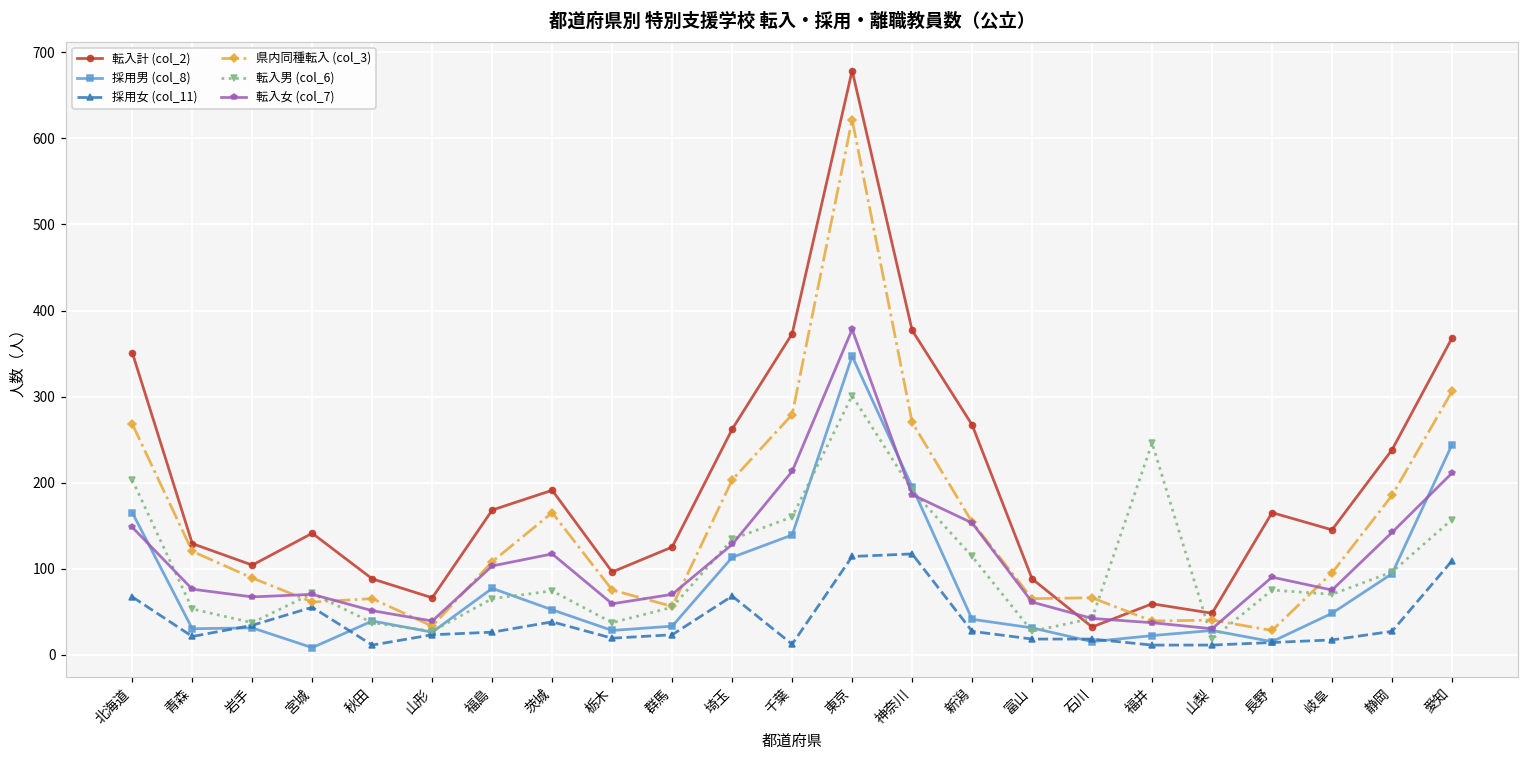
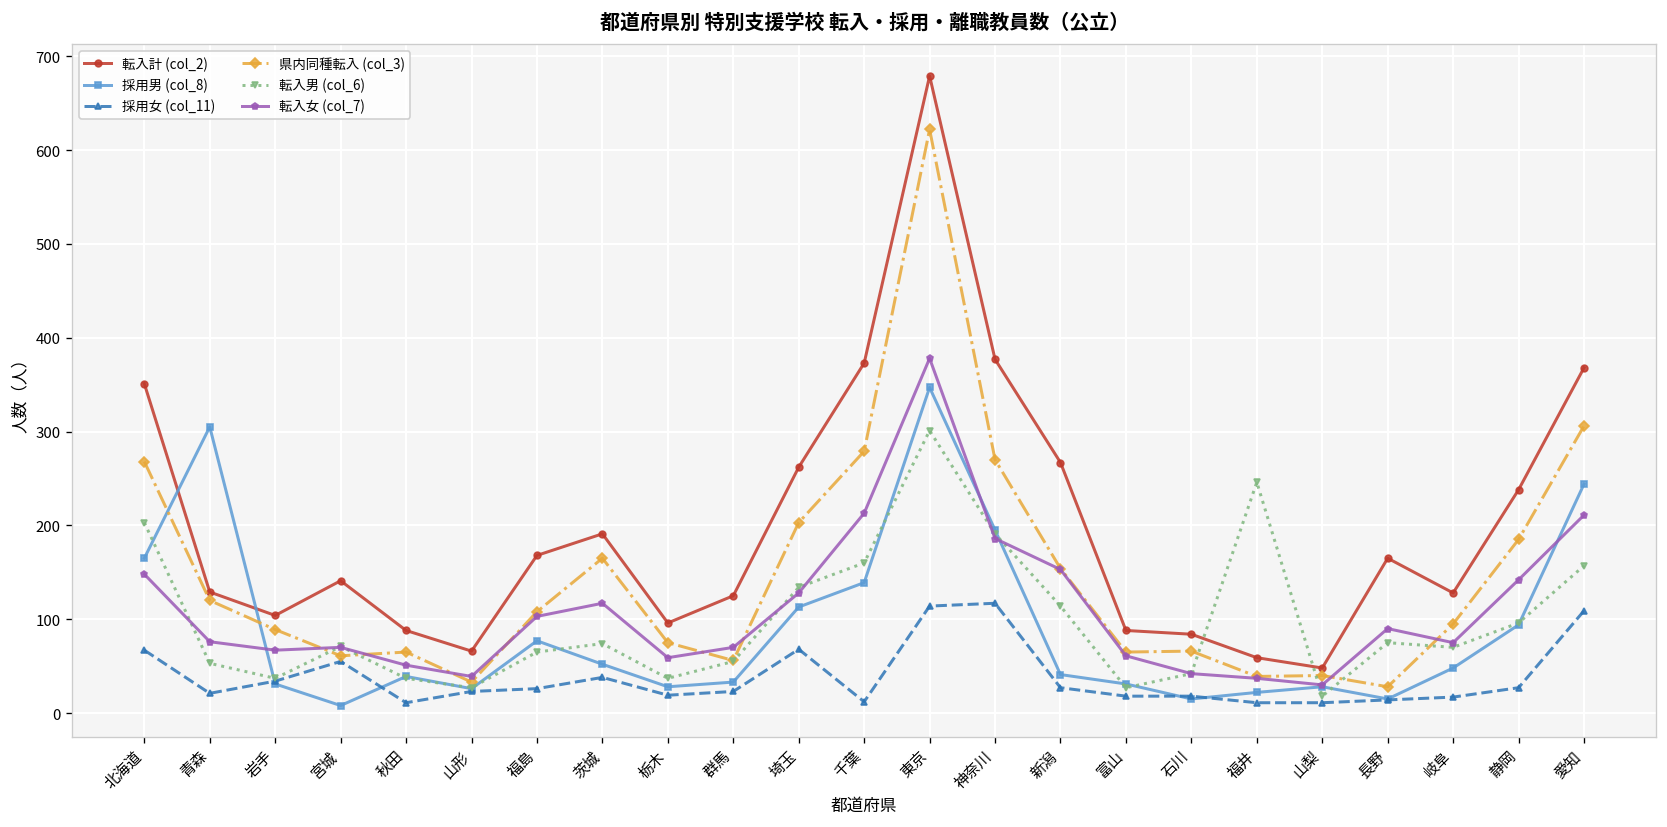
採用男 (col_8), 青森: 30 -> 310
転入計 (col_2), 石川: 30 -> 80
転入計 (col_2), 岐阜: 150 -> 130
